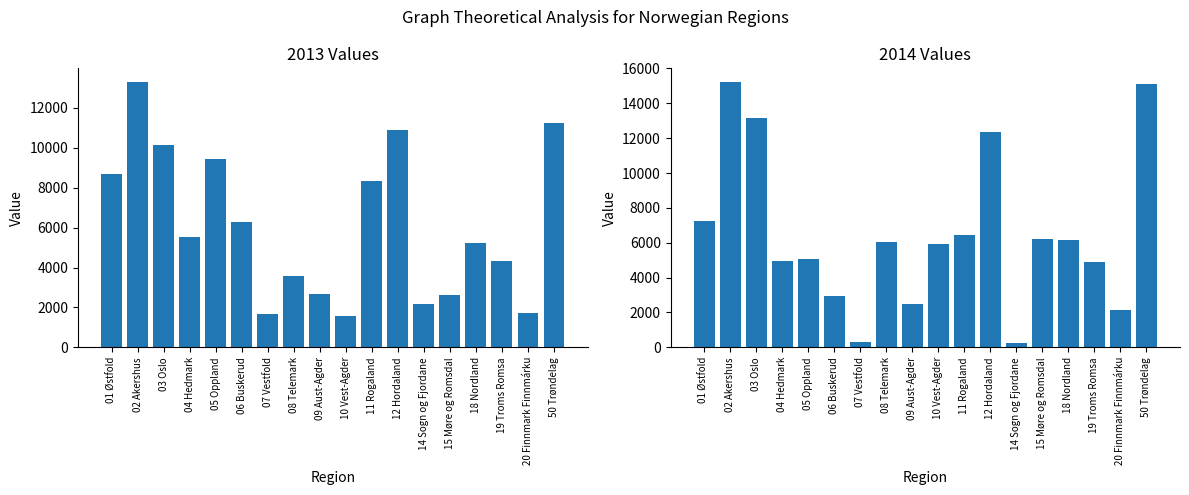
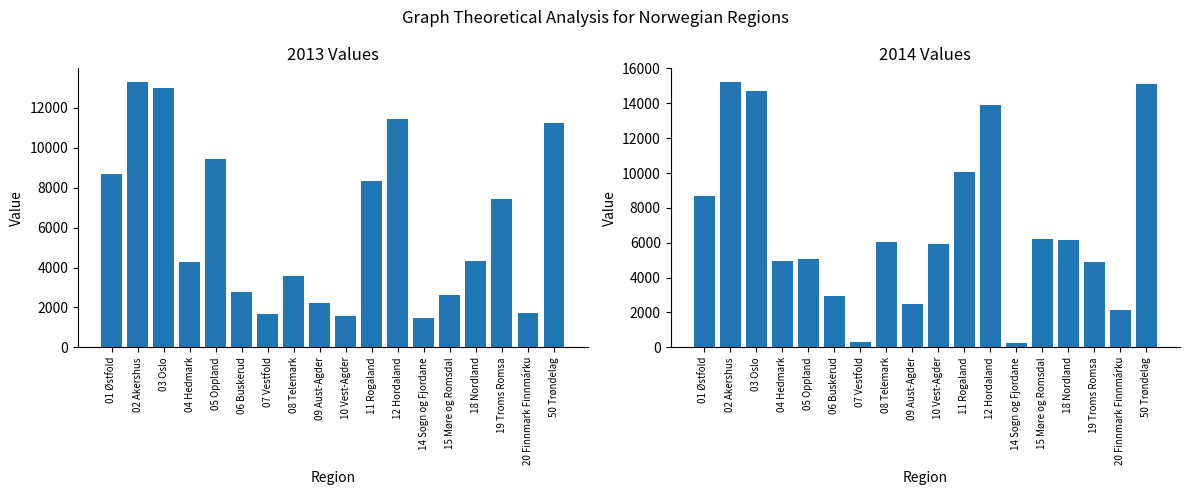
2013 Values, 03 Oslo: 10100 -> 13000
2013 Values, 04 Hedmark: 5500 -> 4300
2013 Values, 06 Buskerud: 6300 -> 2800
2013 Values, 09 Aust-Agder: 2700 -> 2200
2013 Values, 12 Hordaland: 10900 -> 11400
2013 Values, 14 Sogn og Fjordane: 2200 -> 1500
2013 Values, 18 Nordland: 5200 -> 4300
2013 Values, 19 Troms Romsa: 4300 -> 7400
2014 Values, 01 Østfold: 7300 -> 8700
2014 Values, 03 Oslo: 13200 -> 14700
2014 Values, 11 Rogaland: 6500 -> 10100
2014 Values, 12 Hordaland: 12400 -> 13900
